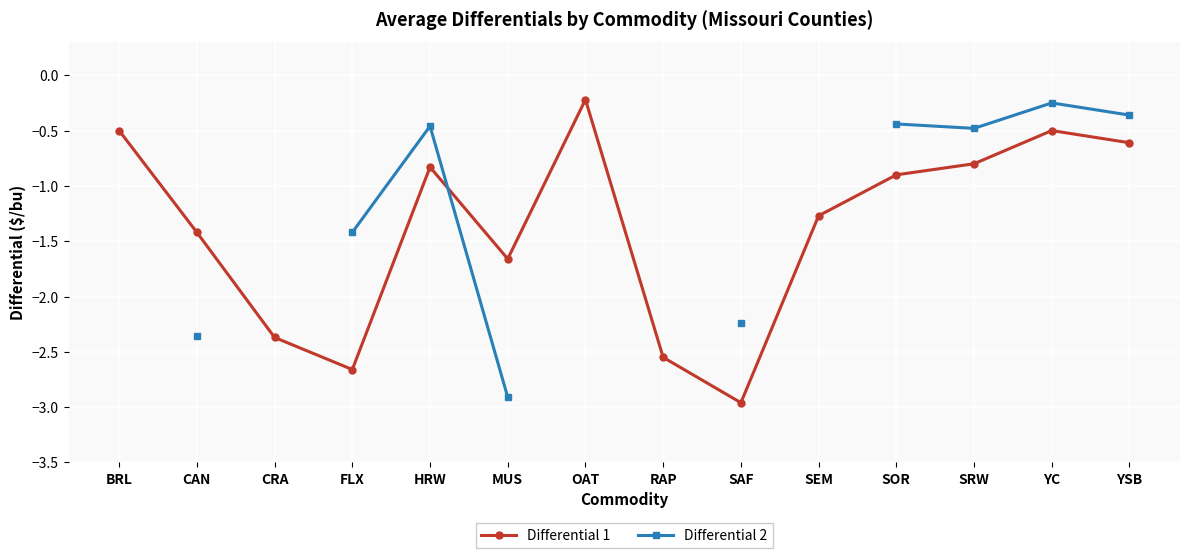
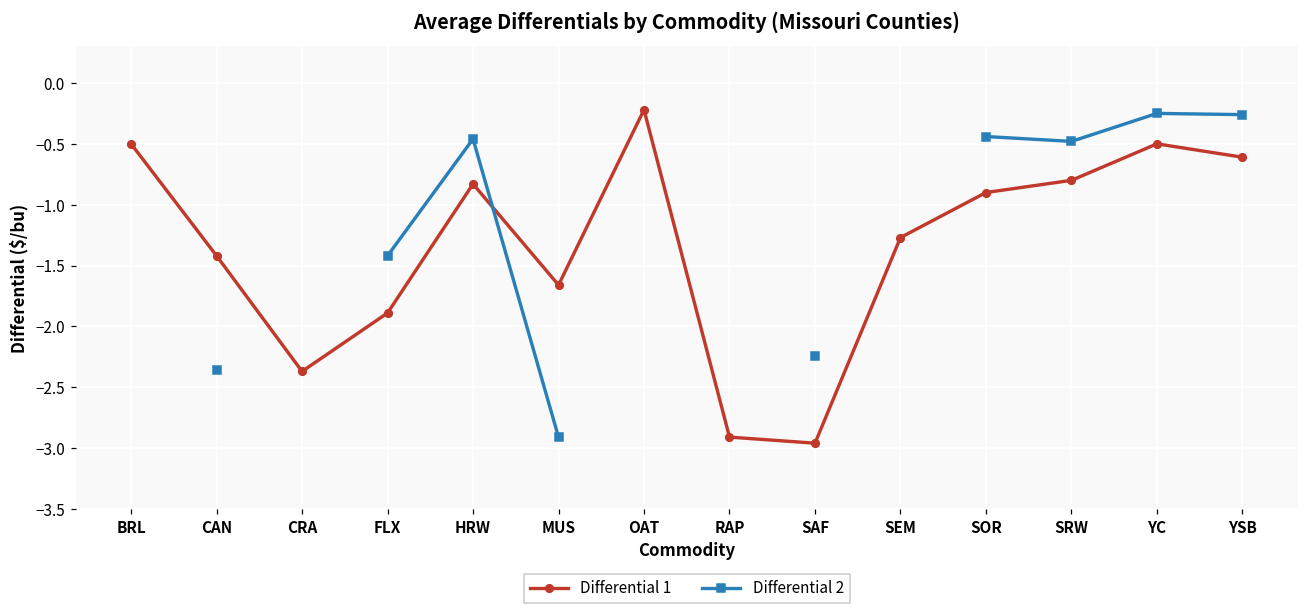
Differential 1, FLX: -2.66 -> -1.89
Differential 1, RAP: -2.55 -> -2.91
Differential 2, YSB: -0.36 -> -0.26
